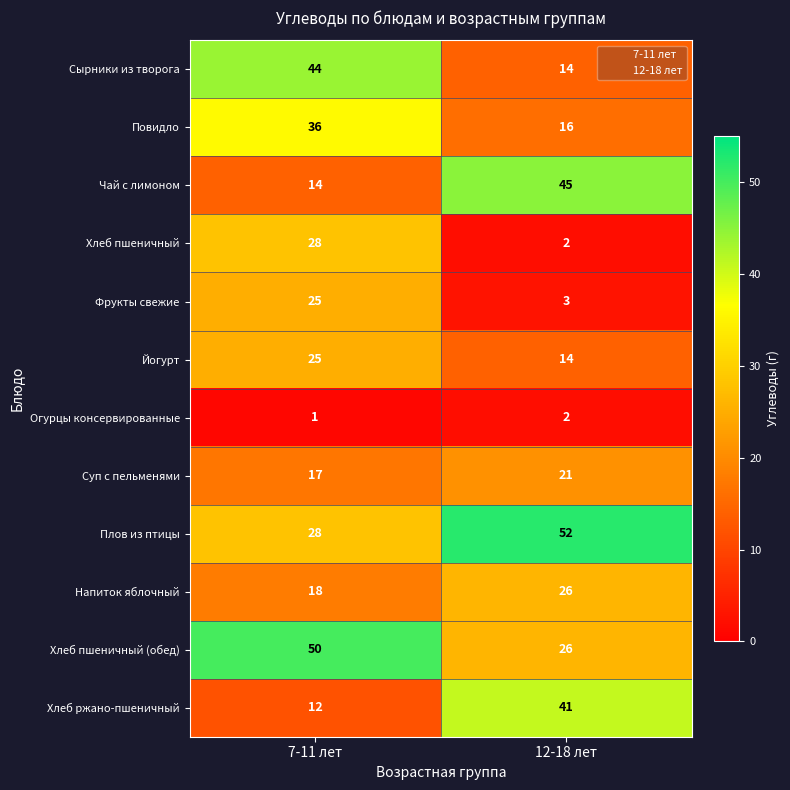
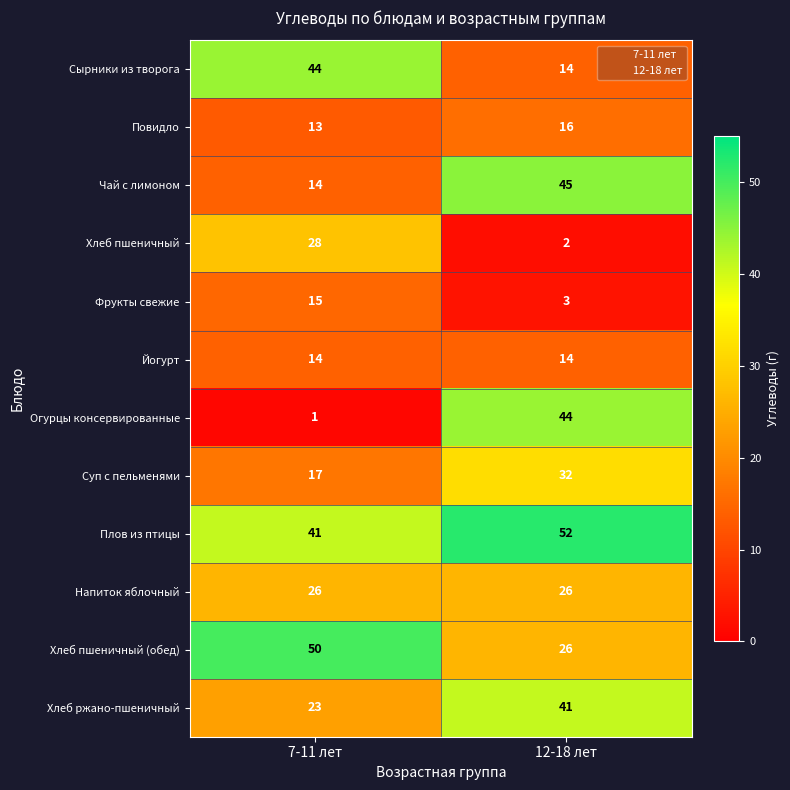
Повидло, 7-11 лет: 36 -> 13
Фрукты свежие, 7-11 лет: 25 -> 15
Йогурт, 7-11 лет: 25 -> 14
Огурцы консервированные, 12-18 лет: 2 -> 44
Суп с пельменями, 12-18 лет: 21 -> 32
Плов из птицы, 7-11 лет: 28 -> 41
Напиток яблочный, 7-11 лет: 18 -> 26
Хлеб ржано-пшеничный, 7-11 лет: 12 -> 23
